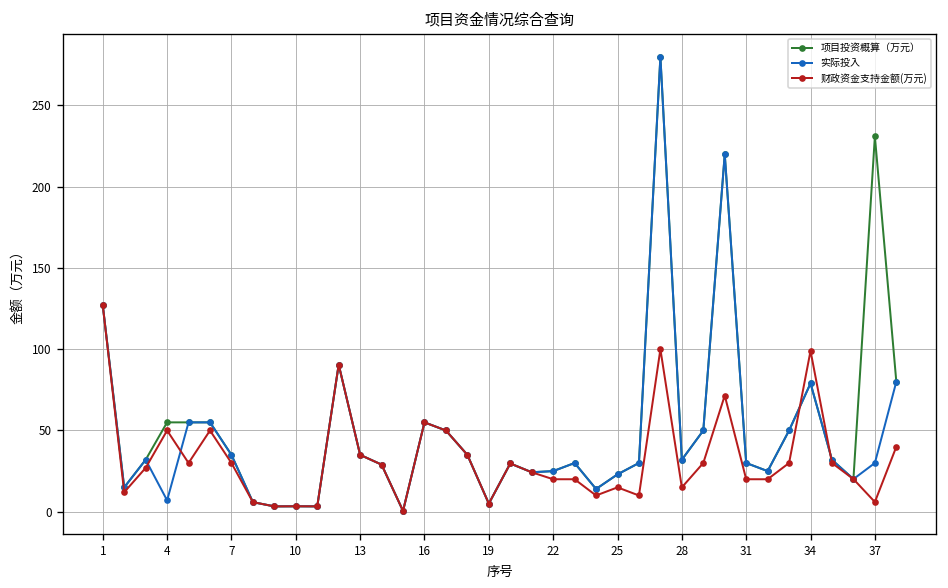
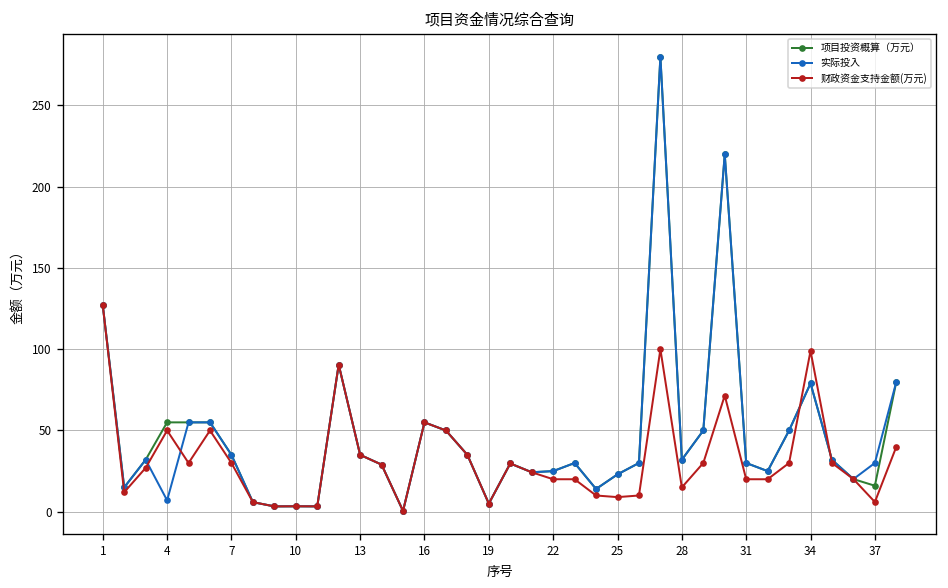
财政资金支持金额(万元), 25: 15 -> 9
项目投资概算（万元）, 37: 231 -> 16
